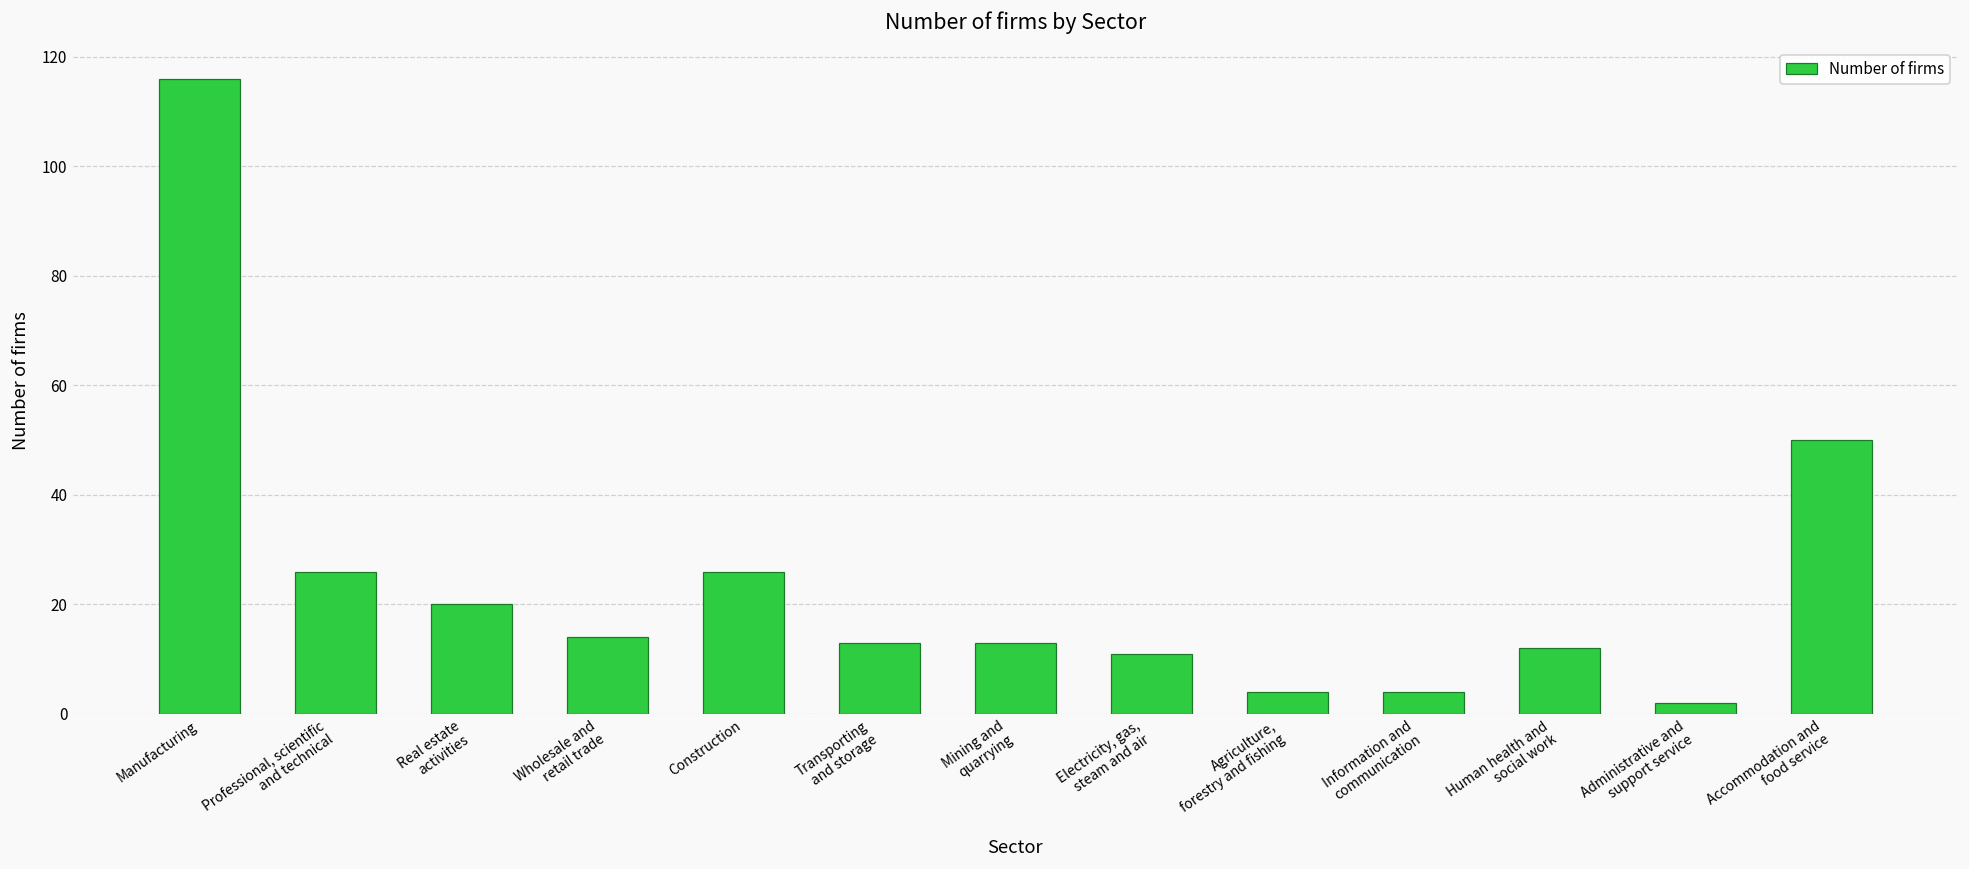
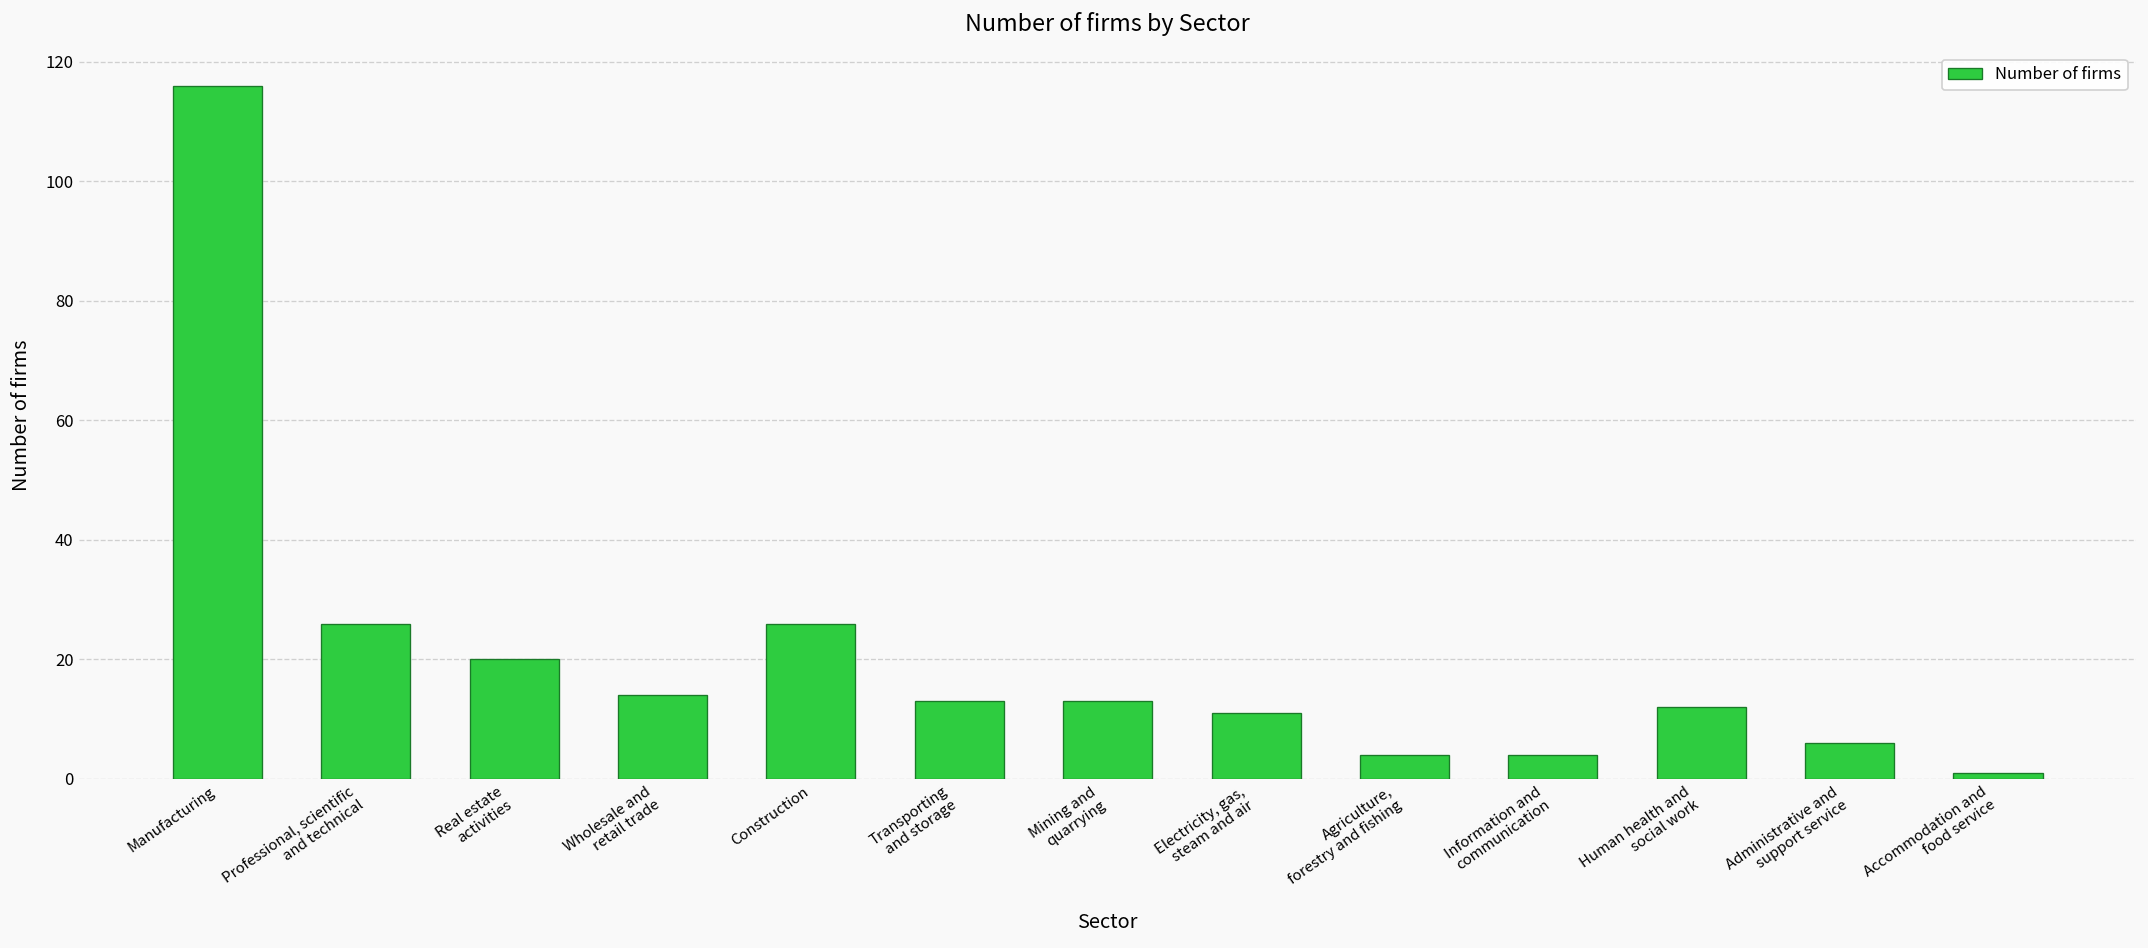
Administrative and support service: 2 -> 6
Accommodation and food service: 50 -> 1
